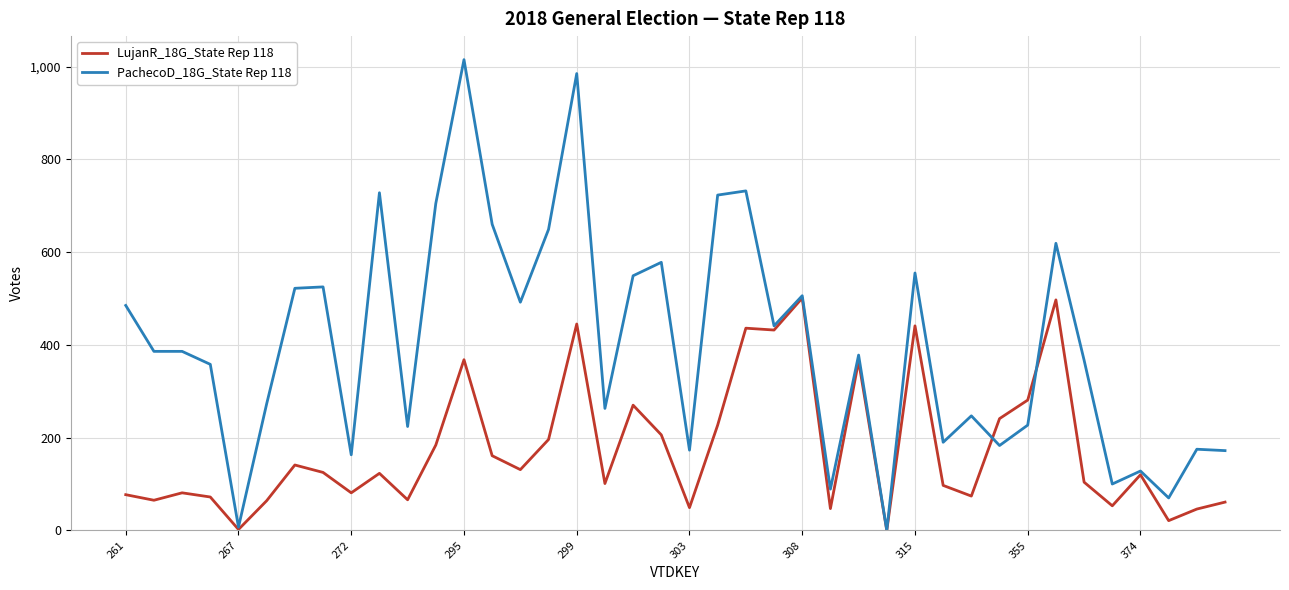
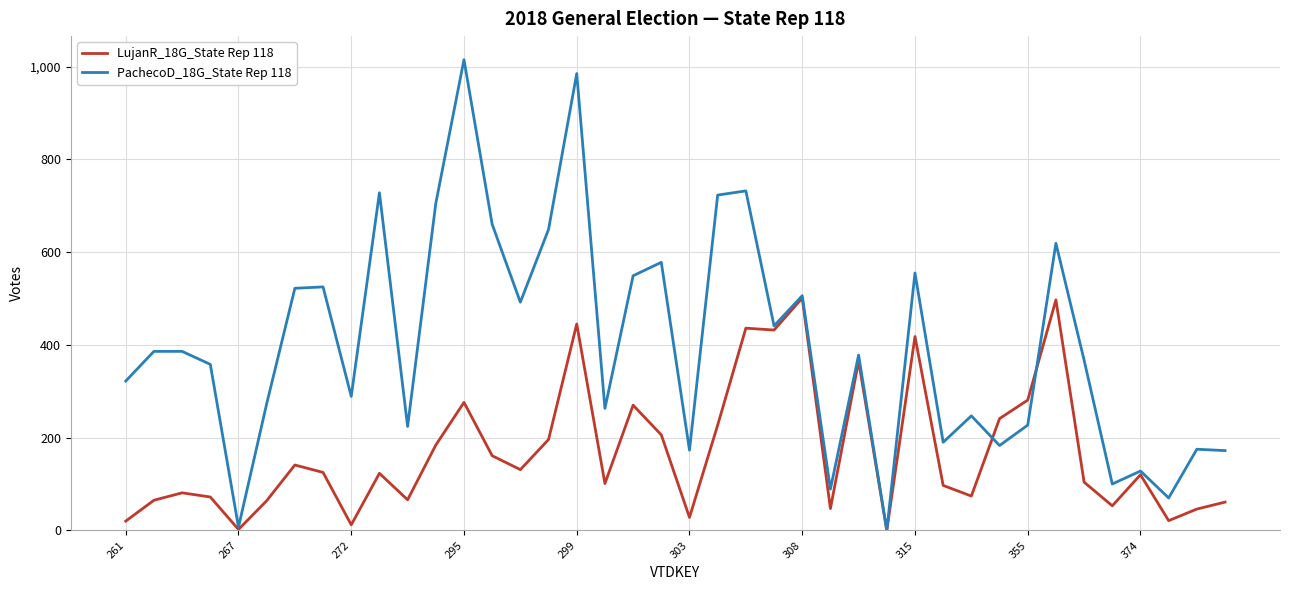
LujanR_18G_State Rep 118, 261: 80 -> 20
PachecoD_18G_State Rep 118, 261: 490 -> 320
LujanR_18G_State Rep 118, 272: 80 -> 10
PachecoD_18G_State Rep 118, 272: 160 -> 290
LujanR_18G_State Rep 118, 295: 370 -> 280
LujanR_18G_State Rep 118, 303: 50 -> 30
LujanR_18G_State Rep 118, 315: 440 -> 420
